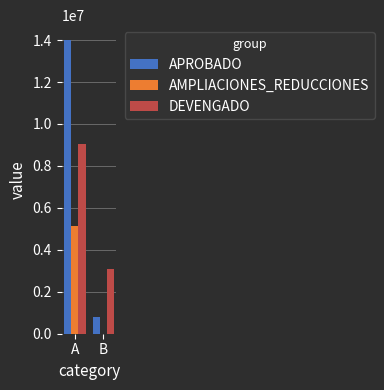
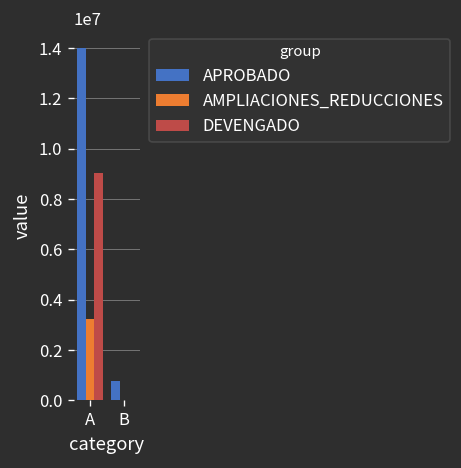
AMPLIACIONES_REDUCCIONES, A: 5200000 -> 3200000
DEVENGADO, B: 3100000 -> 0
